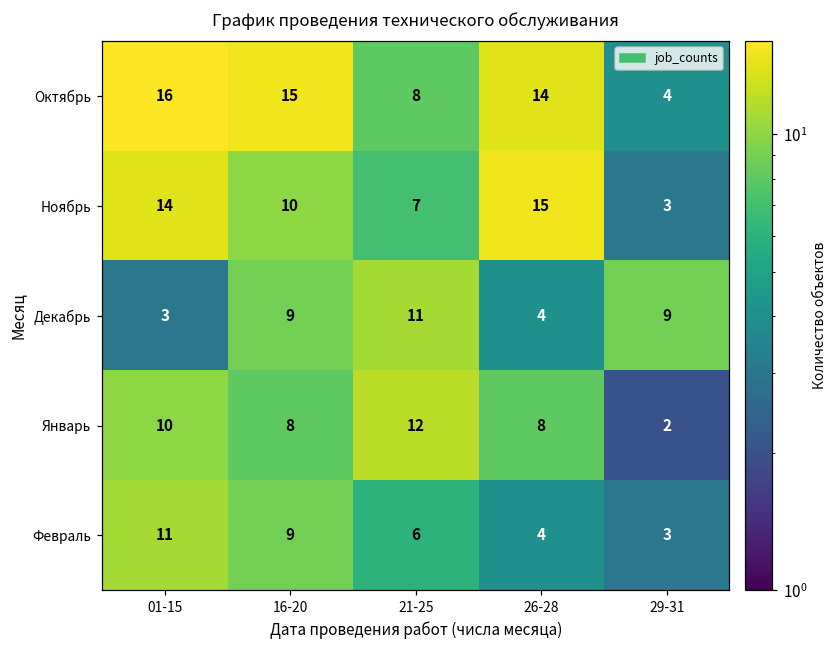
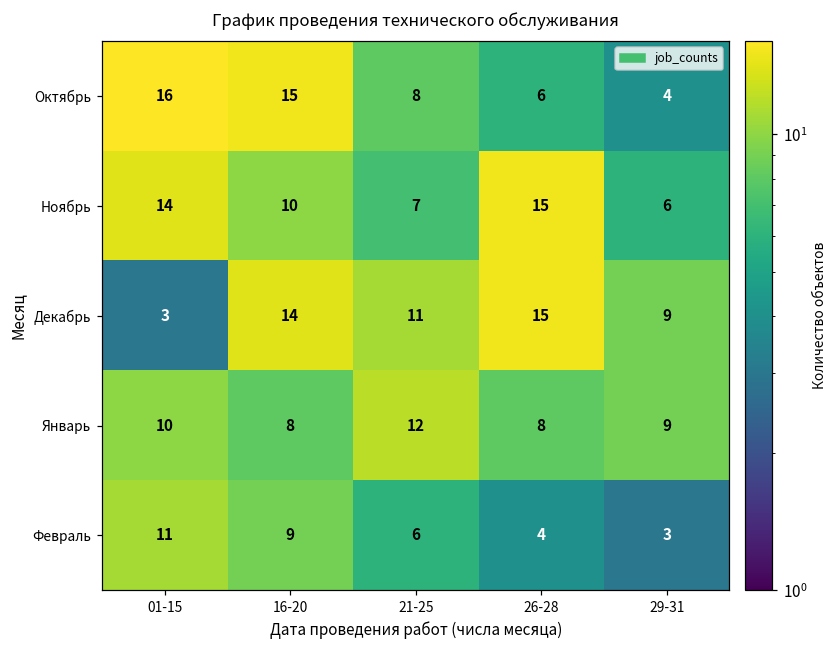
Октябрь, 26-28: 14 -> 6
Ноябрь, 29-31: 3 -> 6
Декабрь, 16-20: 9 -> 14
Декабрь, 26-28: 4 -> 15
Январь, 29-31: 2 -> 9
